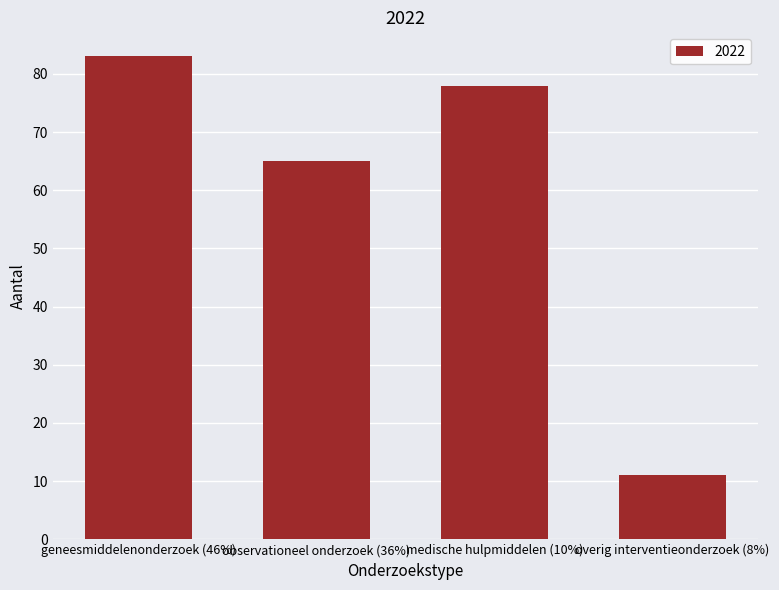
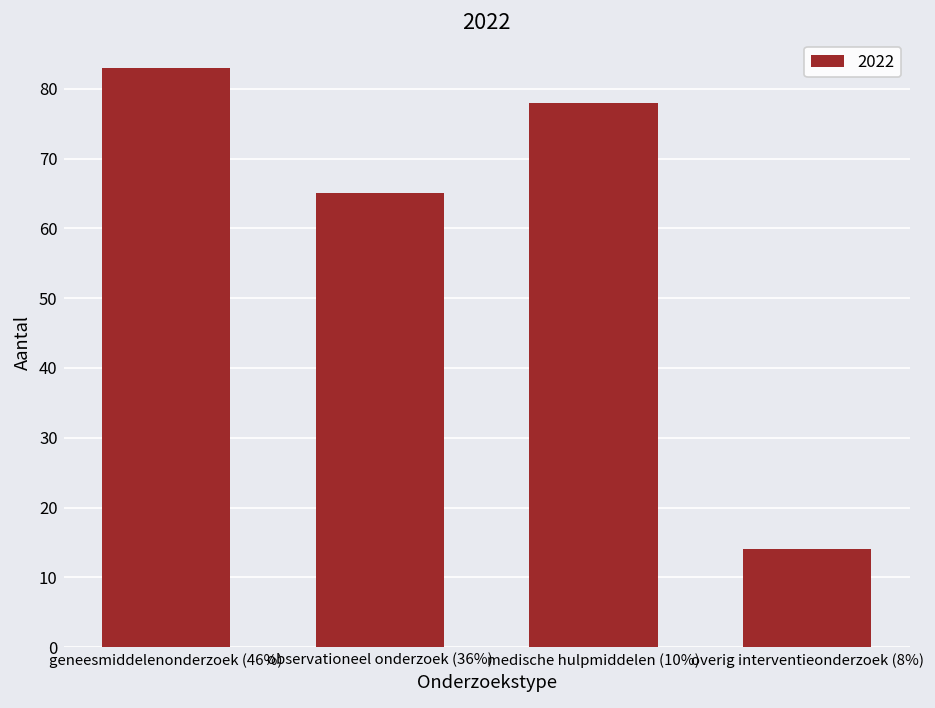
overig interventieonderzoek (8%): 11 -> 14
